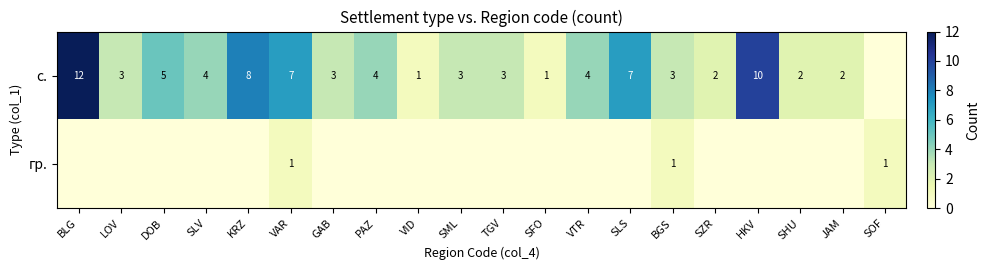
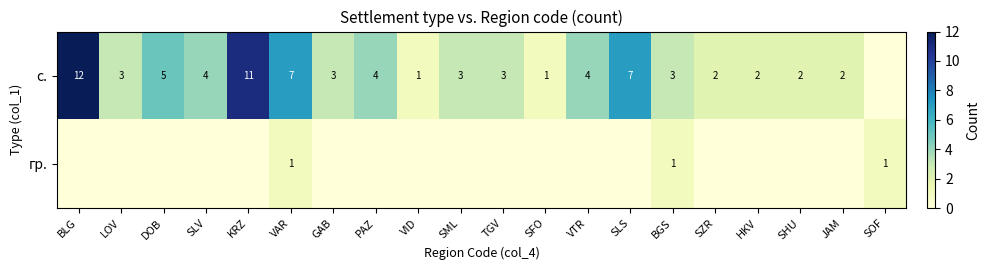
с., KRZ: 8 -> 11
с., HKV: 10 -> 2
